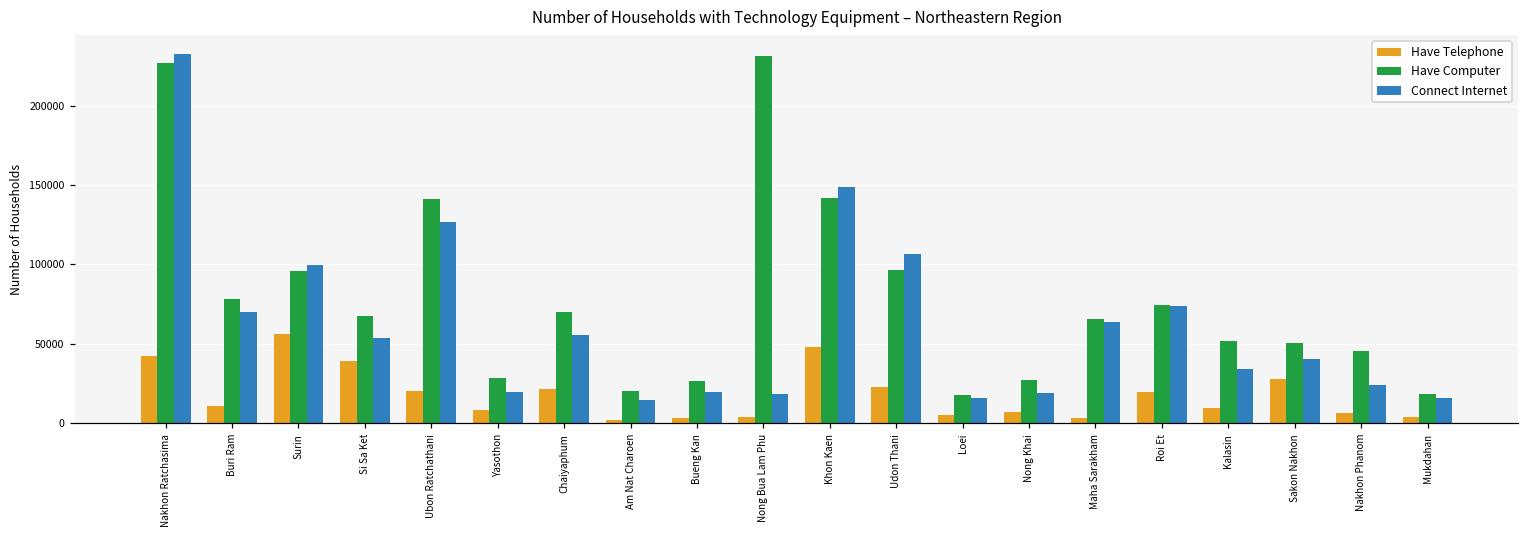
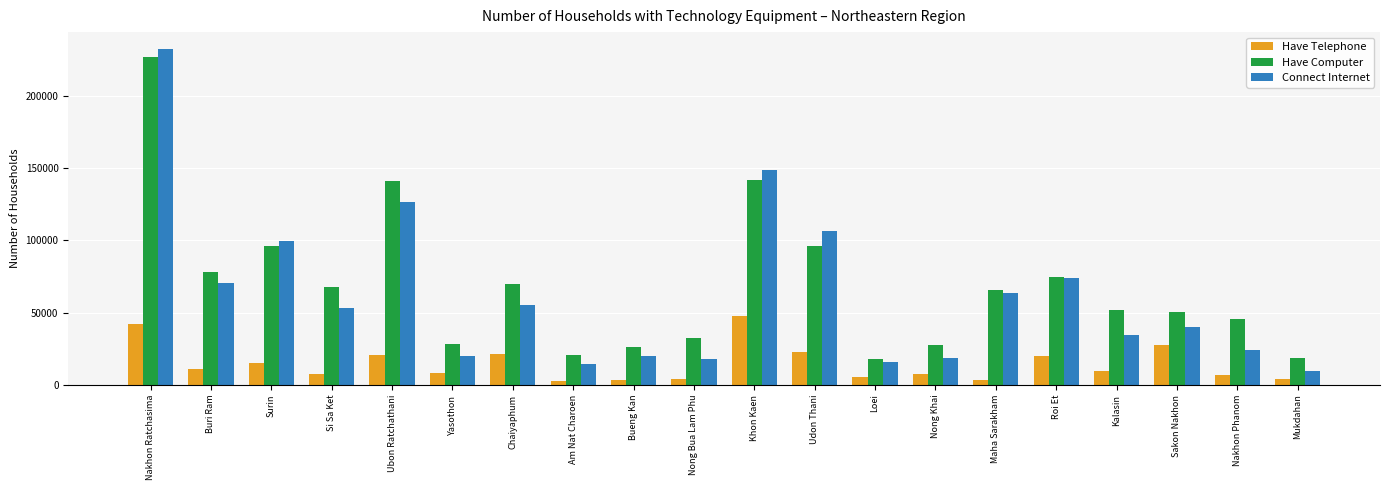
Have Telephone, Surin: 56000 -> 15000
Have Telephone, Si Sa Ket: 39000 -> 8000
Have Computer, Nong Bua Lam Phu: 231000 -> 32000
Connect Internet, Mukdahan: 16000 -> 9000
